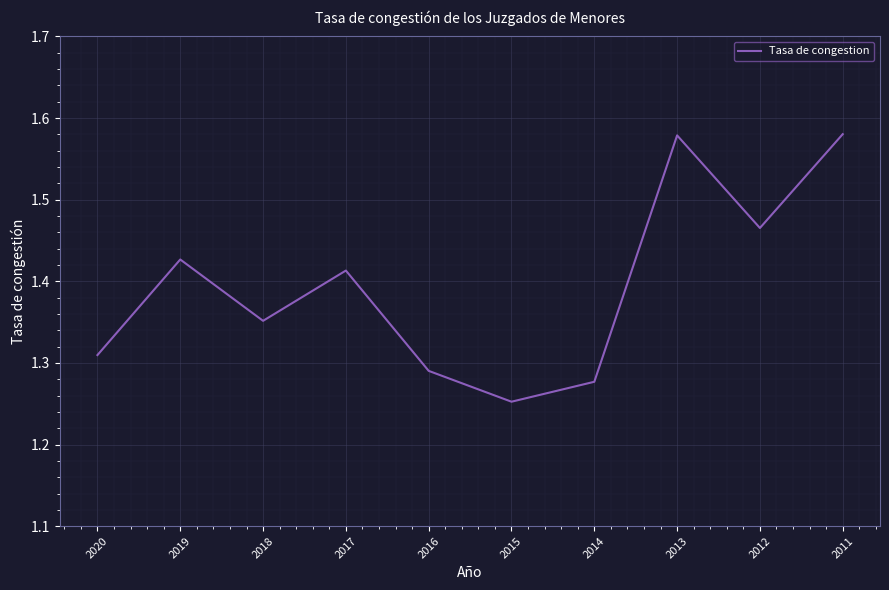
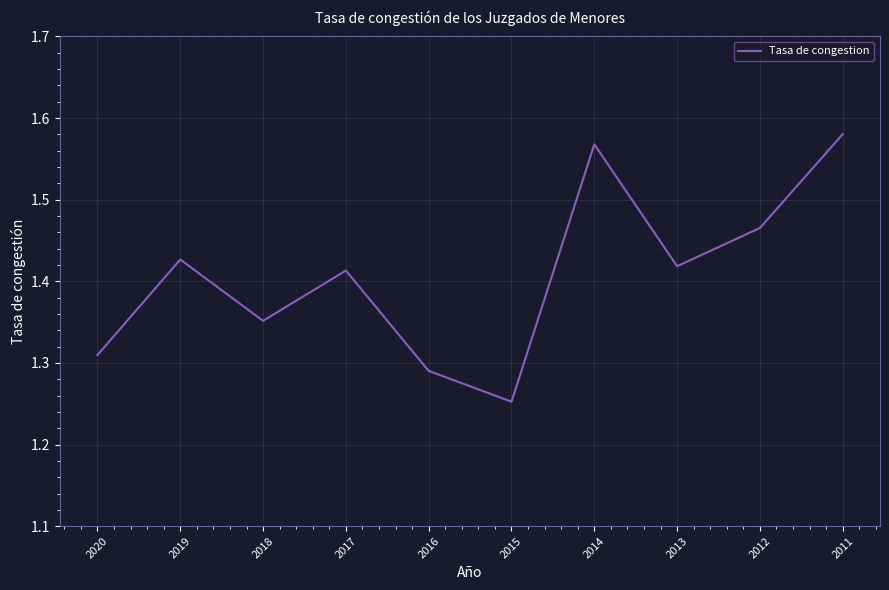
2014: 1.28 -> 1.57
2013: 1.58 -> 1.42
